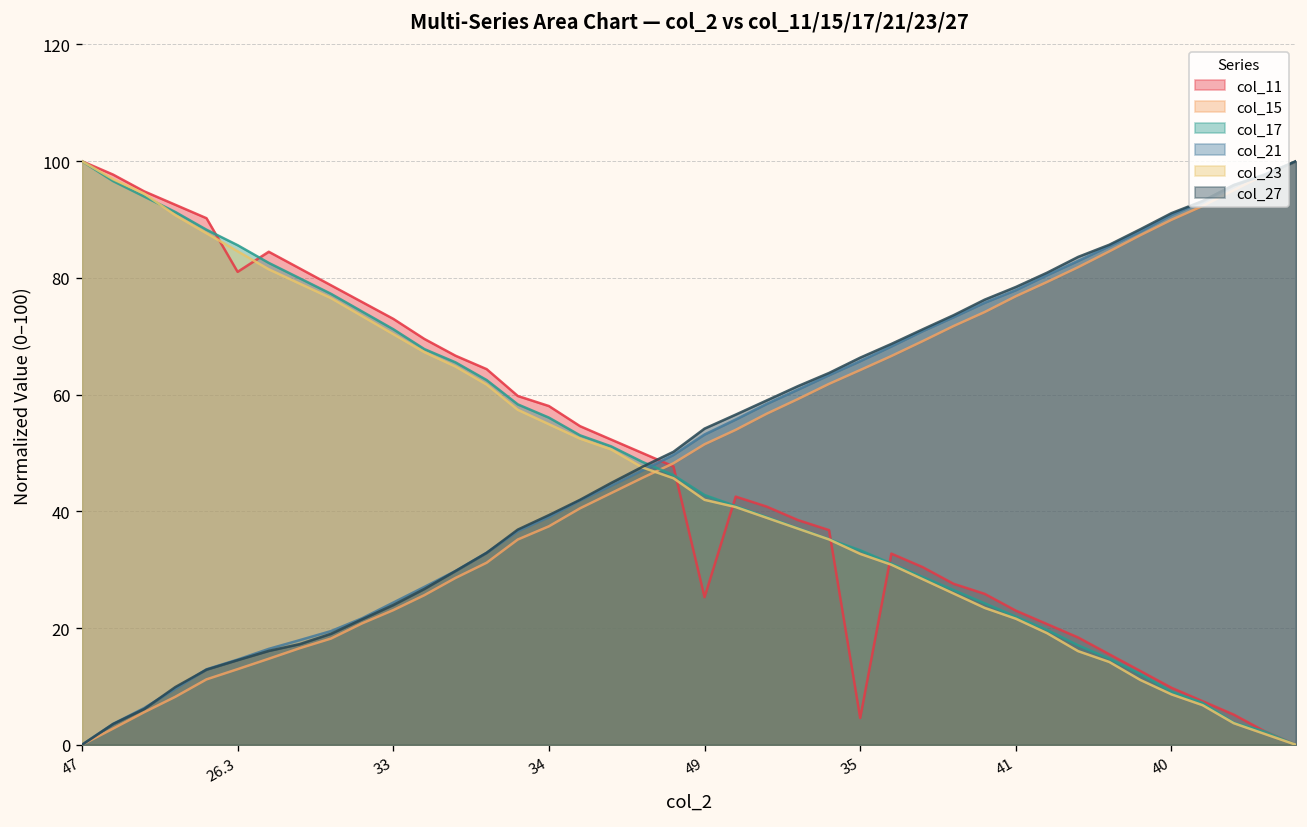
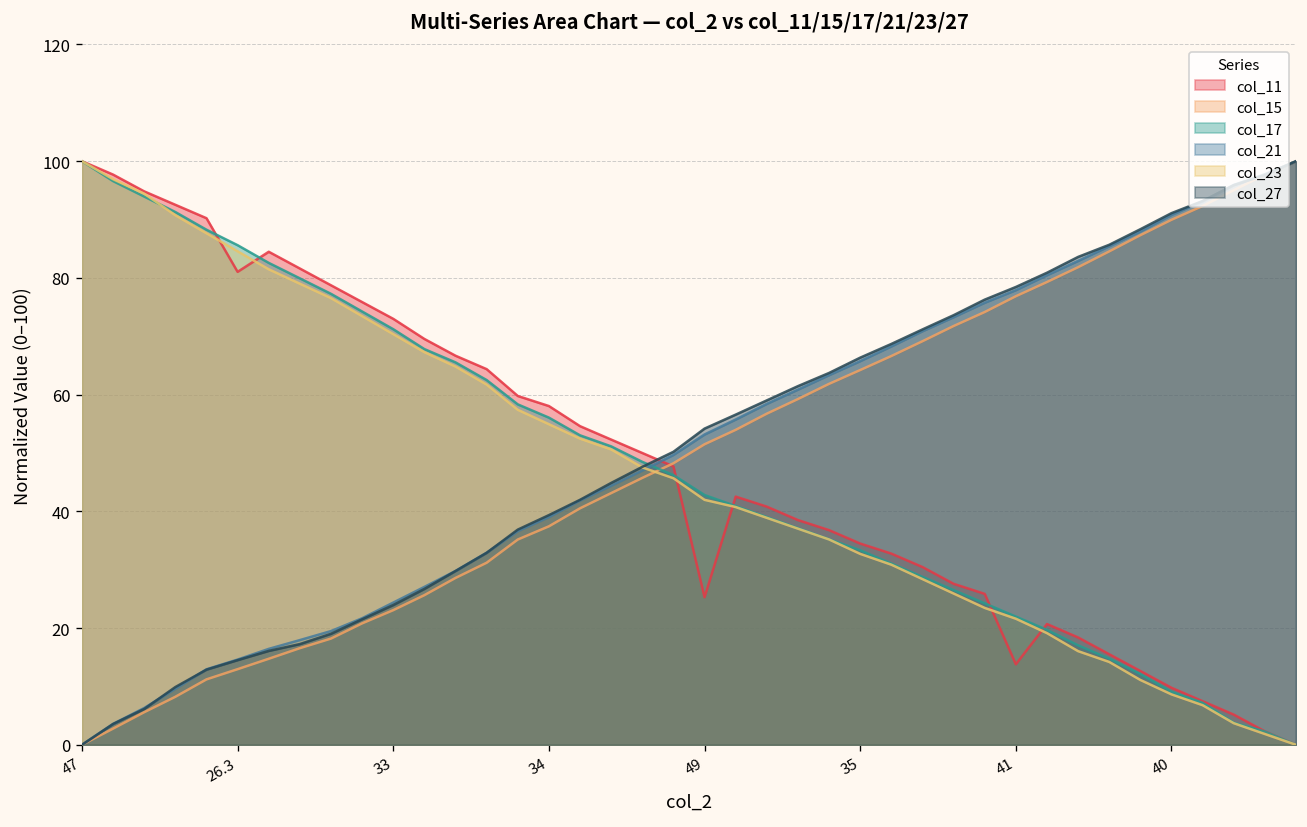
col_11, 35: 5 -> 34
col_11, 41: 23 -> 14
